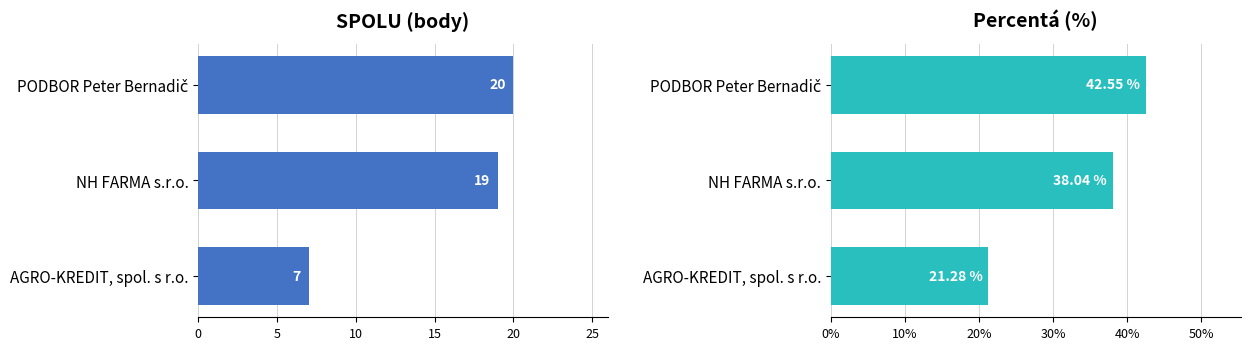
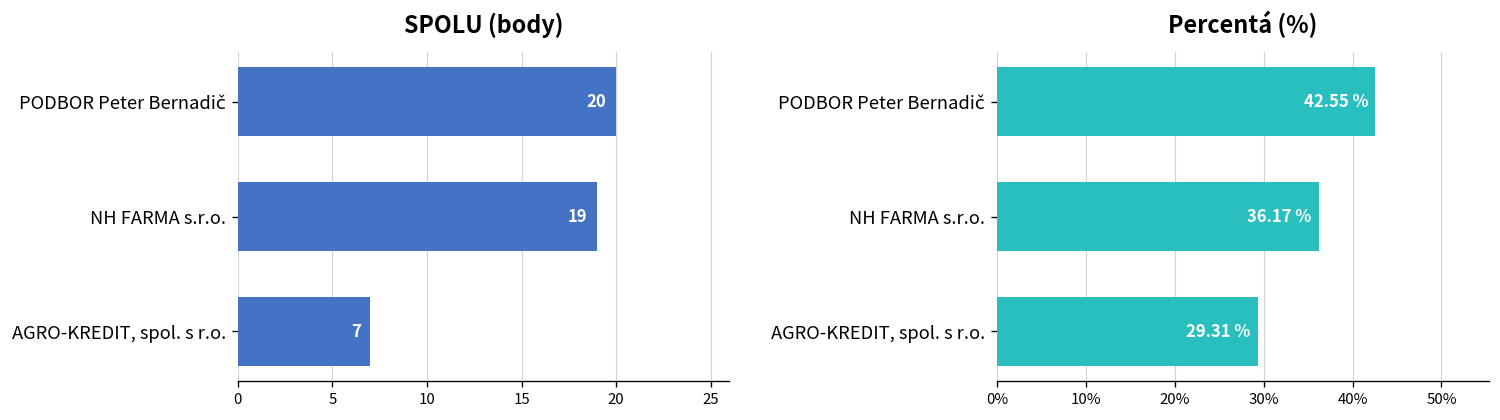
Percentá (%), NH FARMA s.r.o.: 38.04 % -> 36.17 %
Percentá (%), AGRO-KREDIT, spol. s r.o.: 21.28 % -> 29.31 %
